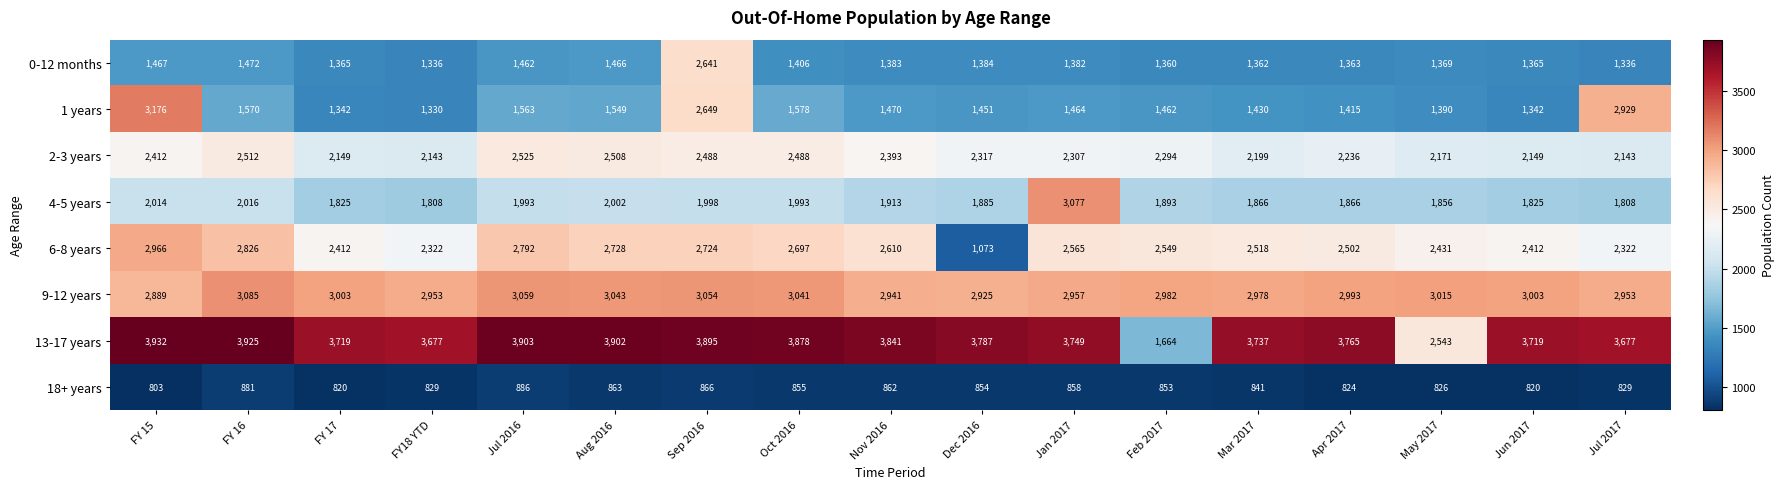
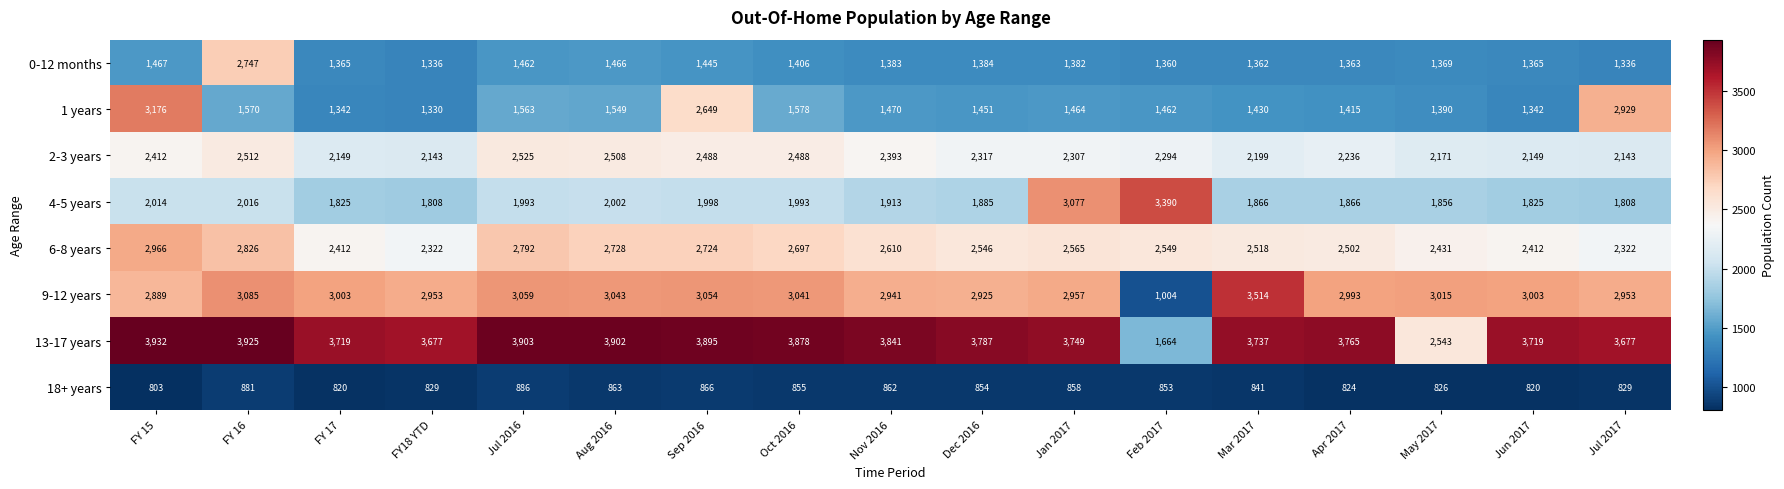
0-12 months, FY 16: 1,472 -> 2,747
0-12 months, Sep 2016: 2,641 -> 1,445
4-5 years, Feb 2017: 1,893 -> 3,390
6-8 years, Dec 2016: 1,073 -> 2,546
9-12 years, Feb 2017: 2,982 -> 1,004
9-12 years, Mar 2017: 2,978 -> 3,514
